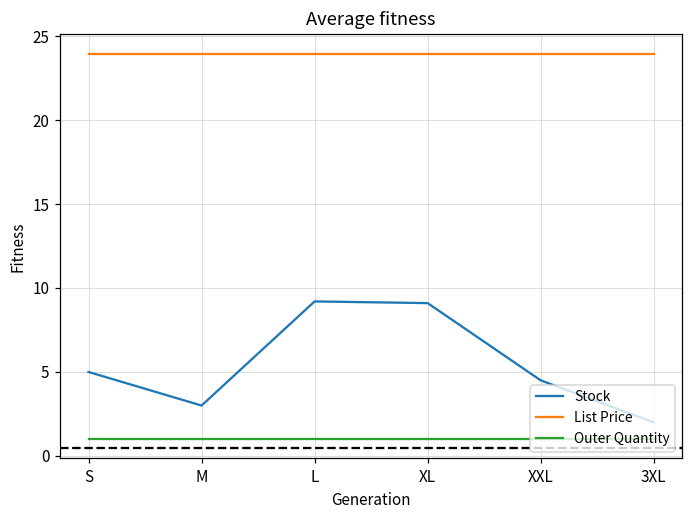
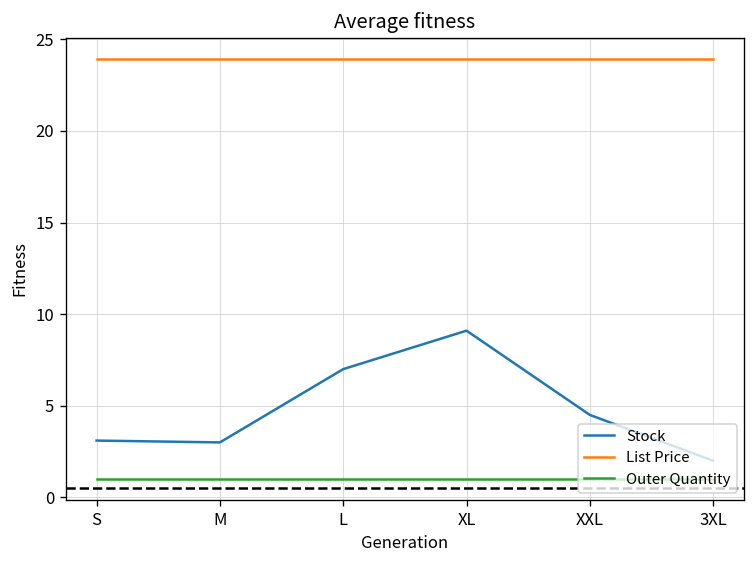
Stock, S: 5.0 -> 3.1
Stock, L: 9.2 -> 7.0
